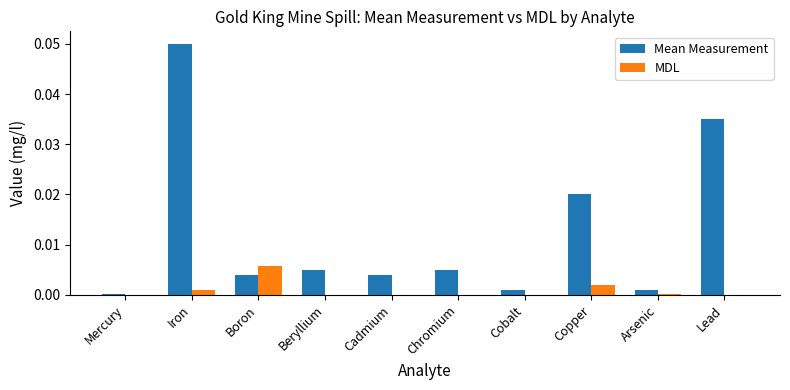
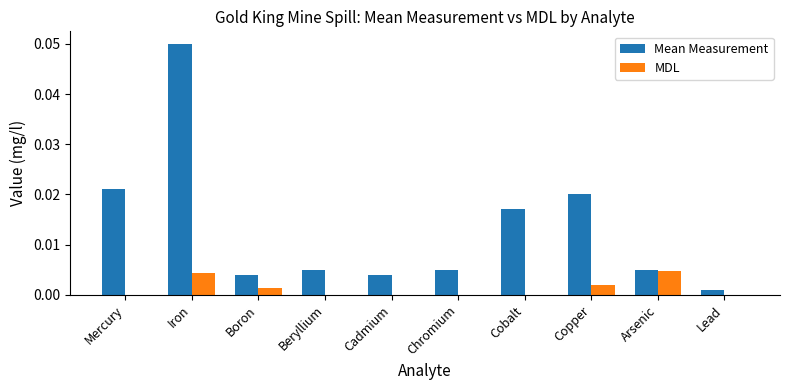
Mean Measurement, Mercury: 0.000 -> 0.021
MDL, Iron: 0.001 -> 0.004
MDL, Boron: 0.006 -> 0.001
Mean Measurement, Cobalt: 0.001 -> 0.017
Mean Measurement, Arsenic: 0.001 -> 0.005
MDL, Arsenic: 0.000 -> 0.005
Mean Measurement, Lead: 0.035 -> 0.001
